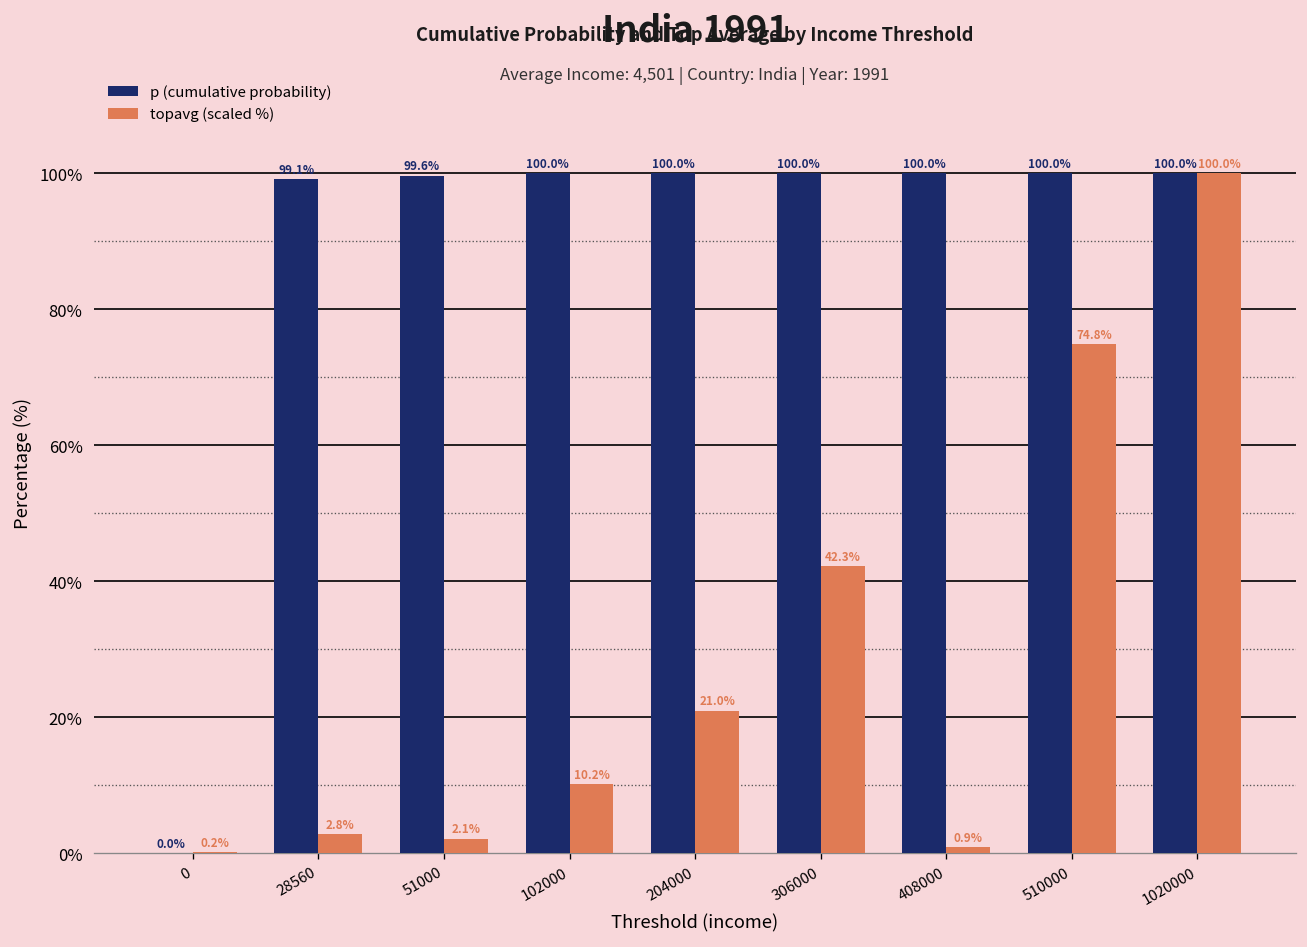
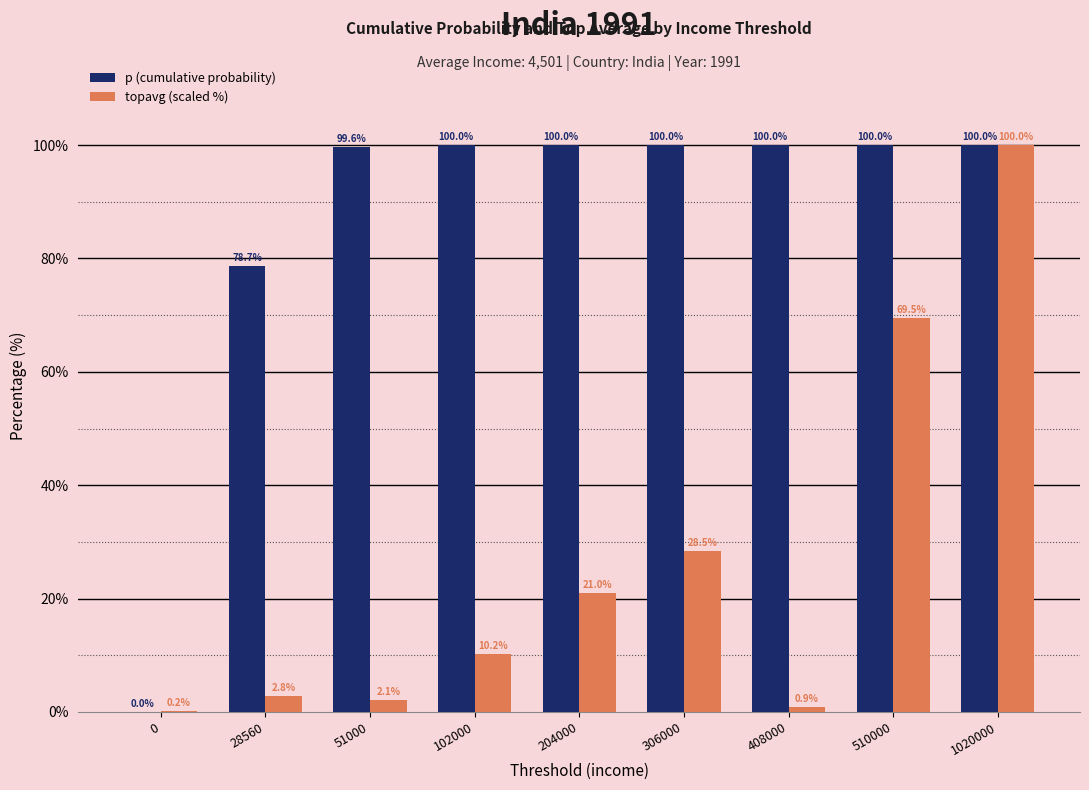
p (cumulative probability), 28560: 99.1% -> 78.7%
topavg (scaled %), 306000: 42.3% -> 28.5%
topavg (scaled %), 510000: 74.8% -> 69.5%
